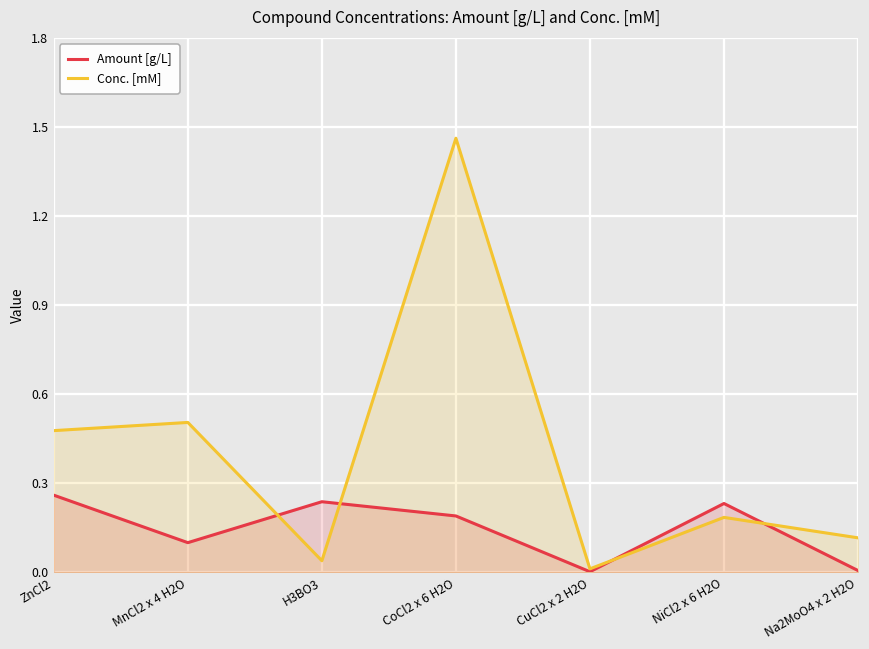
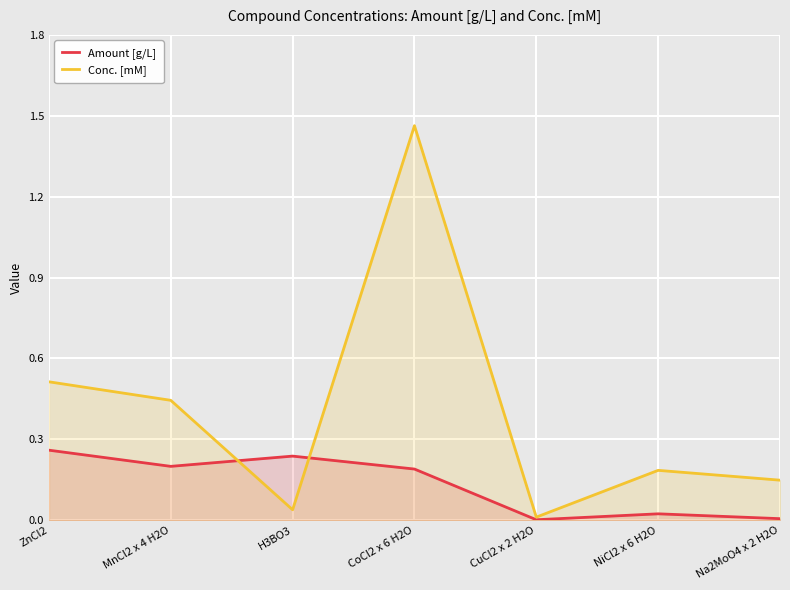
Conc. [mM], ZnCl2: 0.48 -> 0.51
Amount [g/L], MnCl2 x 4 H2O: 0.1 -> 0.2
Conc. [mM], MnCl2 x 4 H2O: 0.51 -> 0.44
Amount [g/L], NiCl2 x 6 H2O: 0.23 -> 0.02
Conc. [mM], Na2MoO4 x 2 H2O: 0.12 -> 0.15
